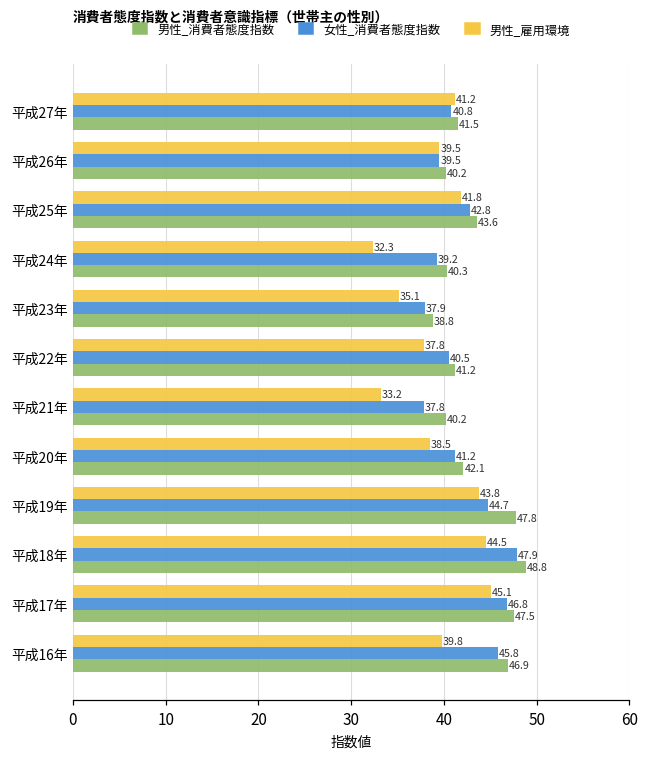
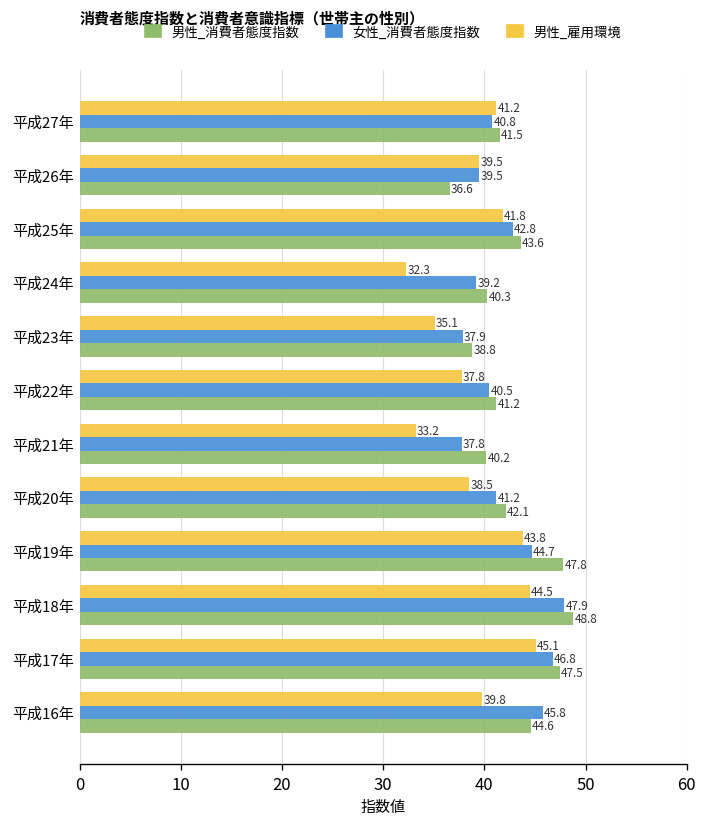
男性_消費者態度指数, 平成26年: 40.2 -> 36.6
男性_消費者態度指数, 平成16年: 46.9 -> 44.6
